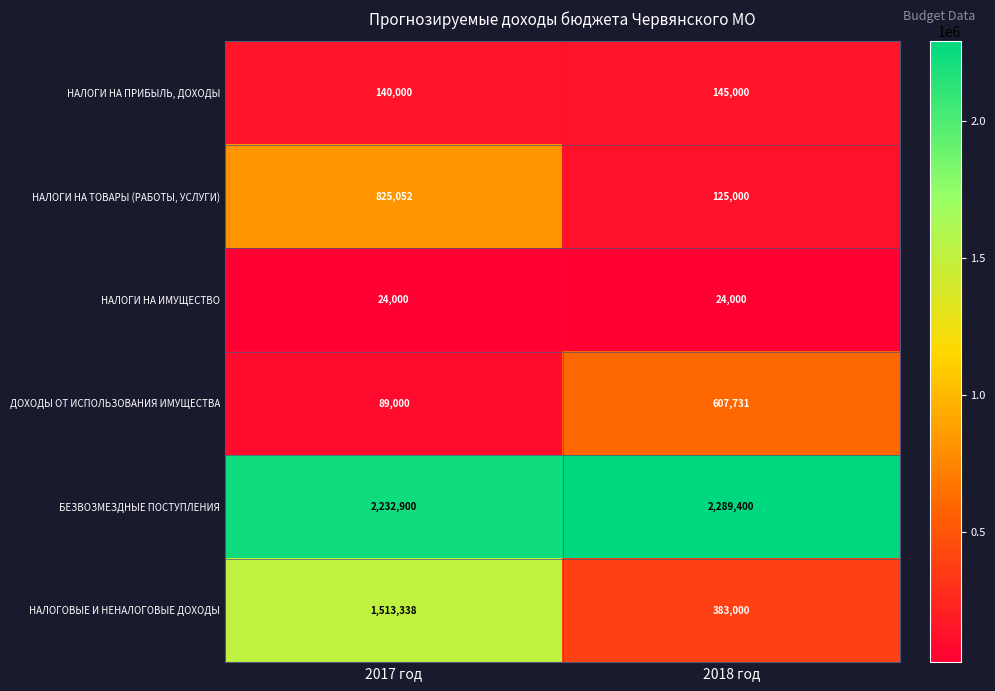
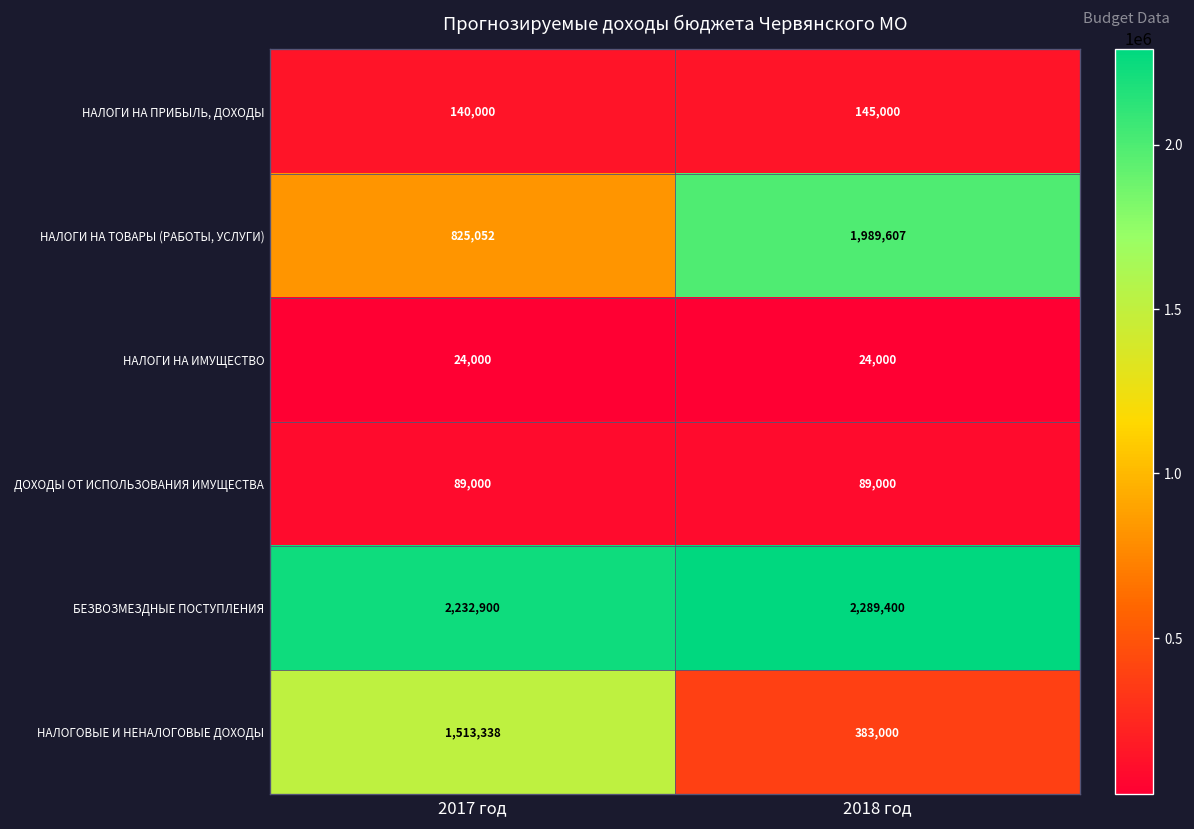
НАЛОГИ НА ТОВАРЫ (РАБОТЫ, УСЛУГИ), 2018 год: 125,000 -> 1,989,607
ДОХОДЫ ОТ ИСПОЛЬЗОВАНИЯ ИМУЩЕСТВА, 2018 год: 607,731 -> 89,000
